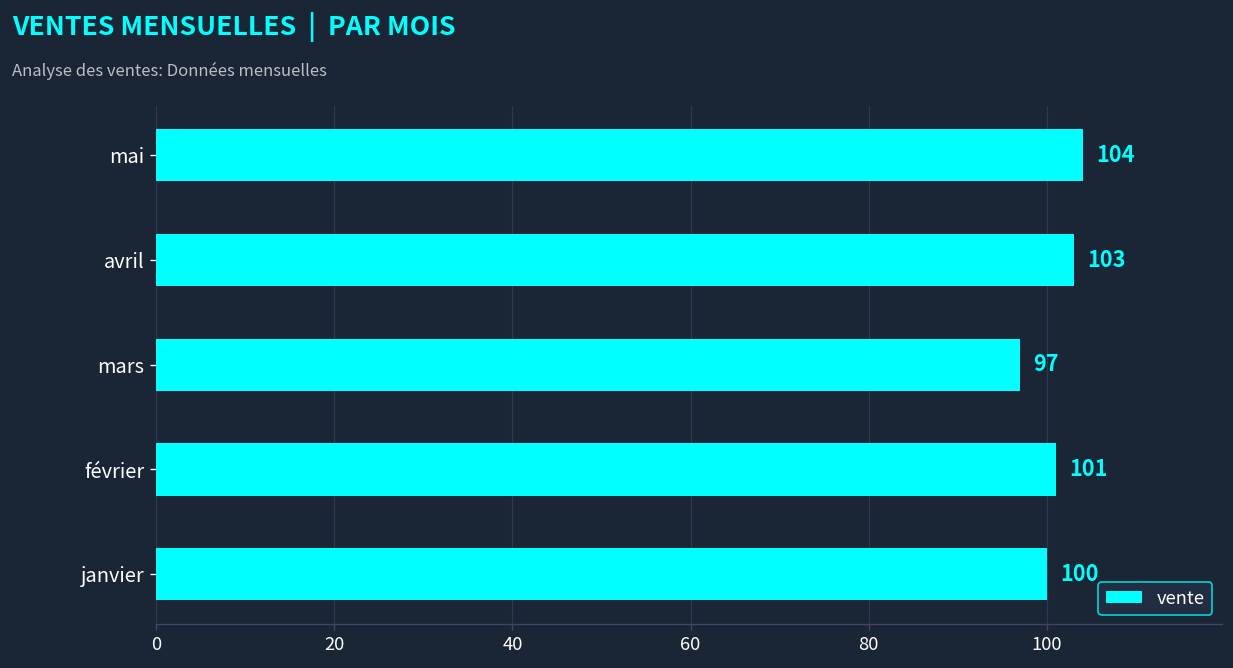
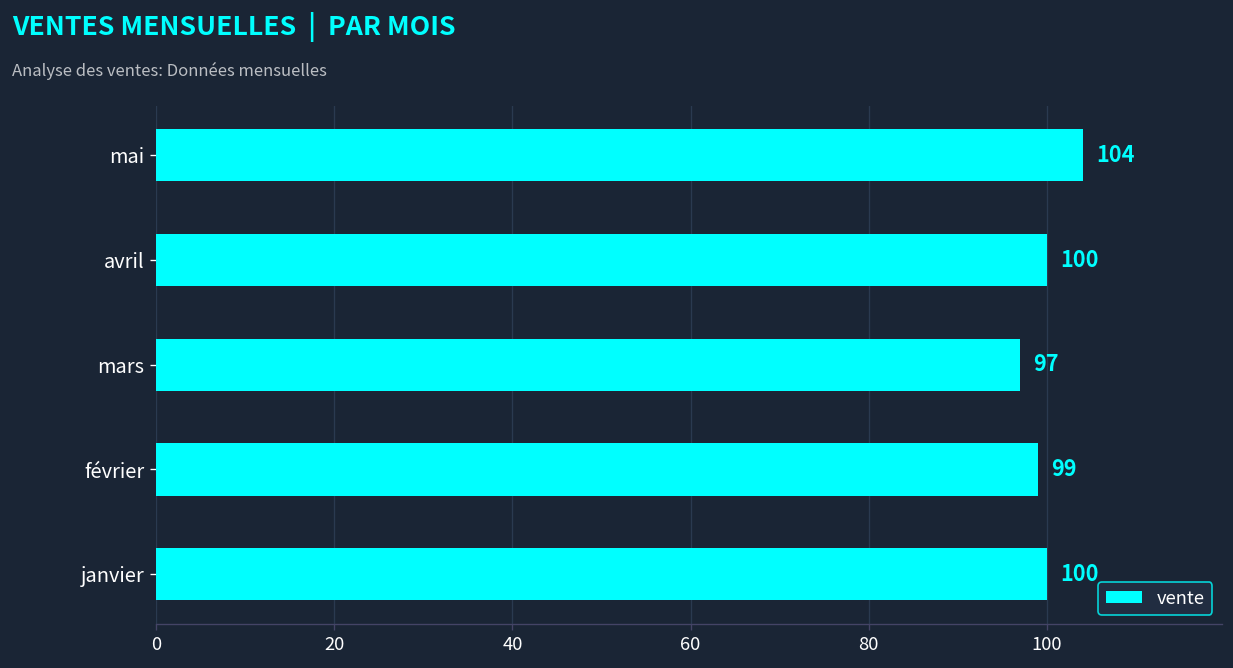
avril: 103 -> 100
février: 101 -> 99
